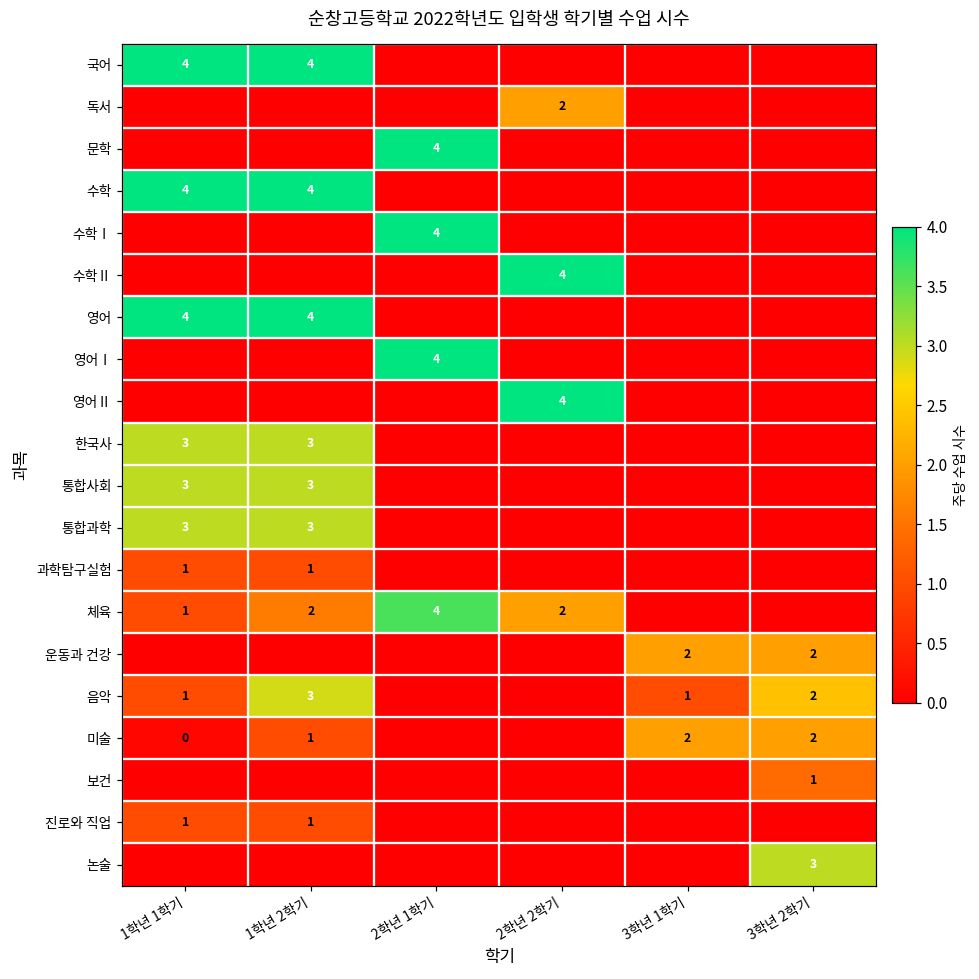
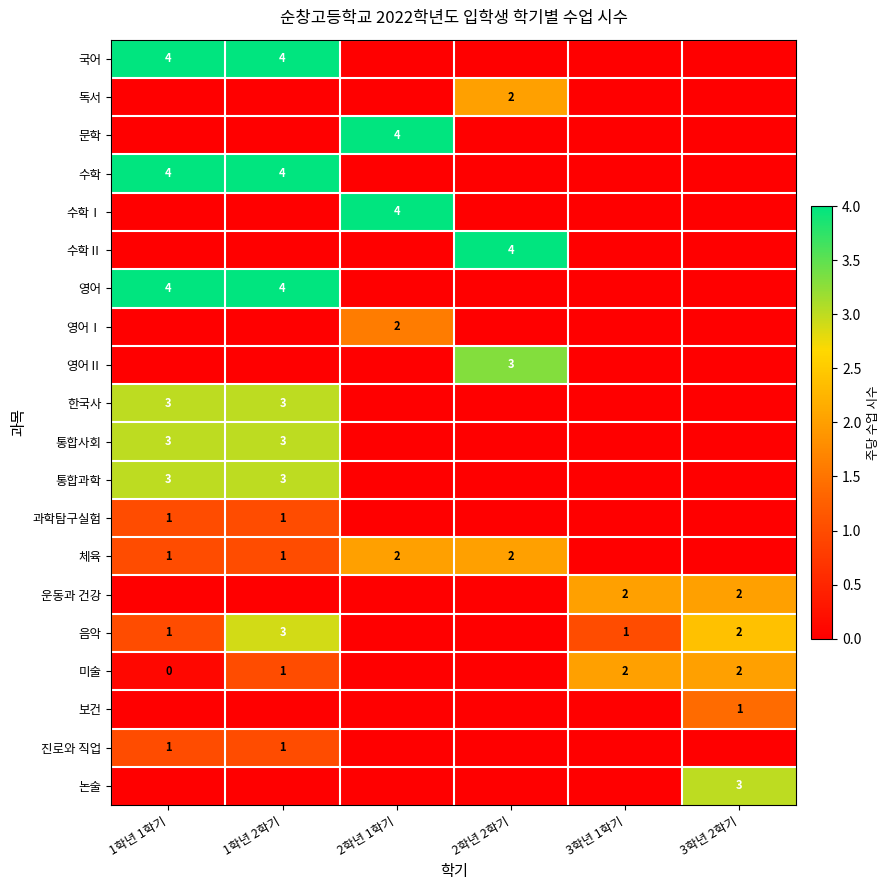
영어Ⅰ, 2학년 1학기: 4 -> 2
영어Ⅱ, 2학년 2학기: 4 -> 3
체육, 1학년 2학기: 2 -> 1
체육, 2학년 1학기: 4 -> 2
